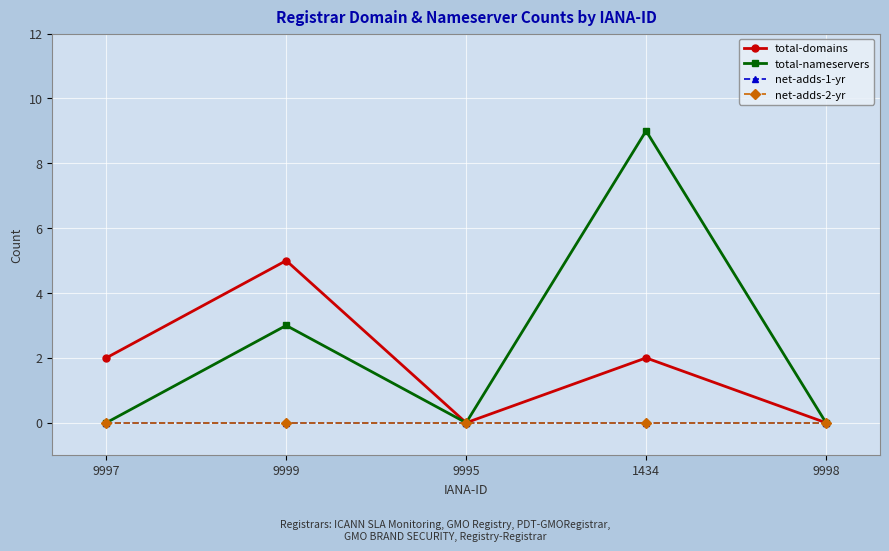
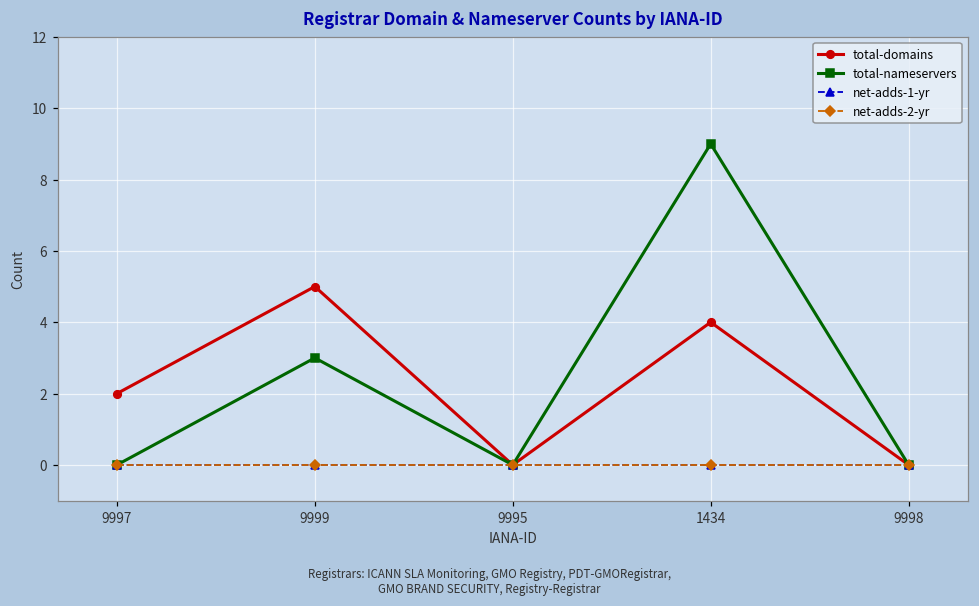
total-domains, 1434: 2 -> 4
